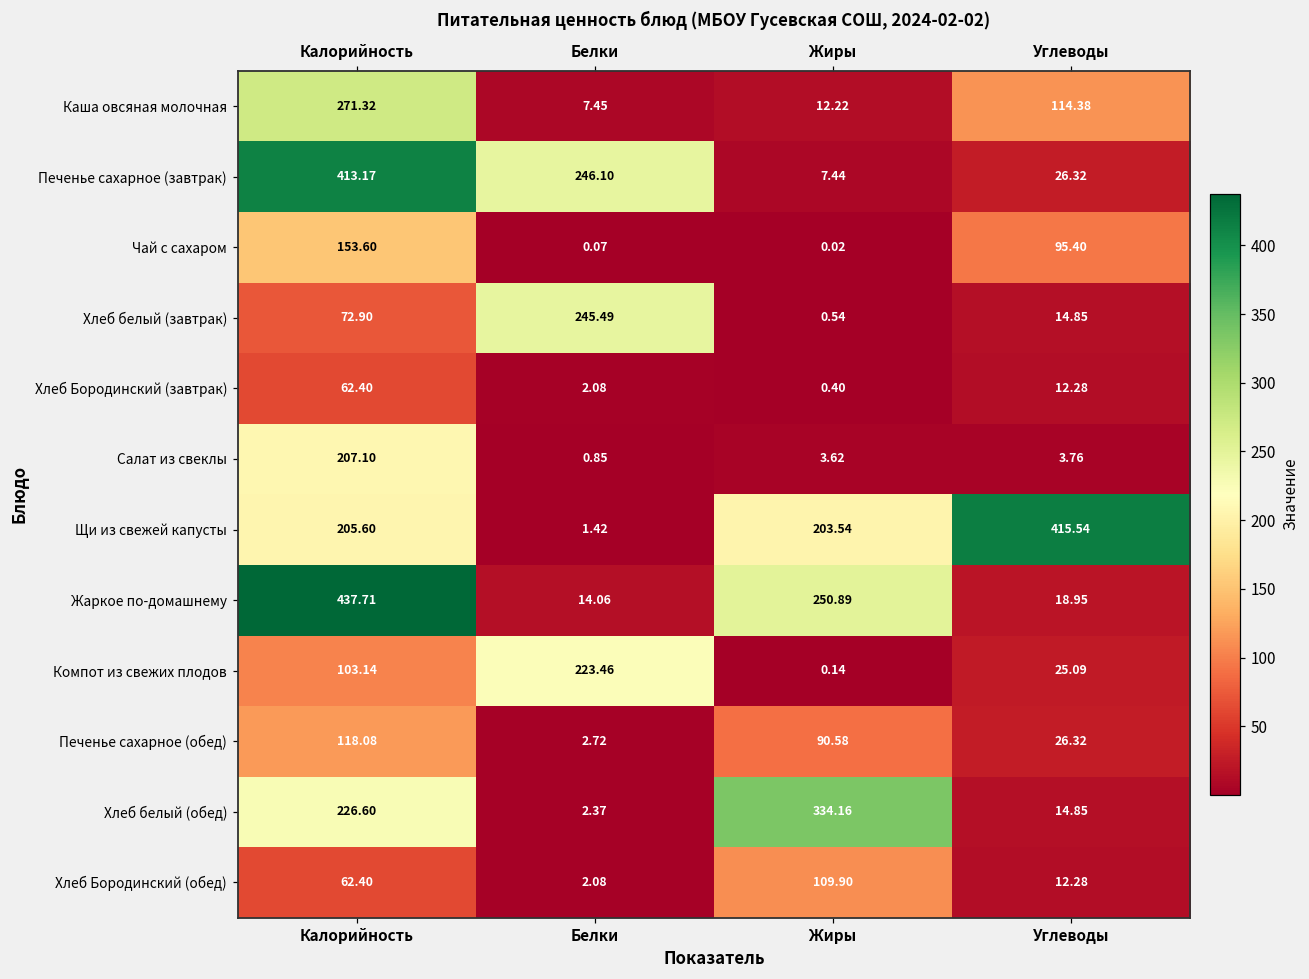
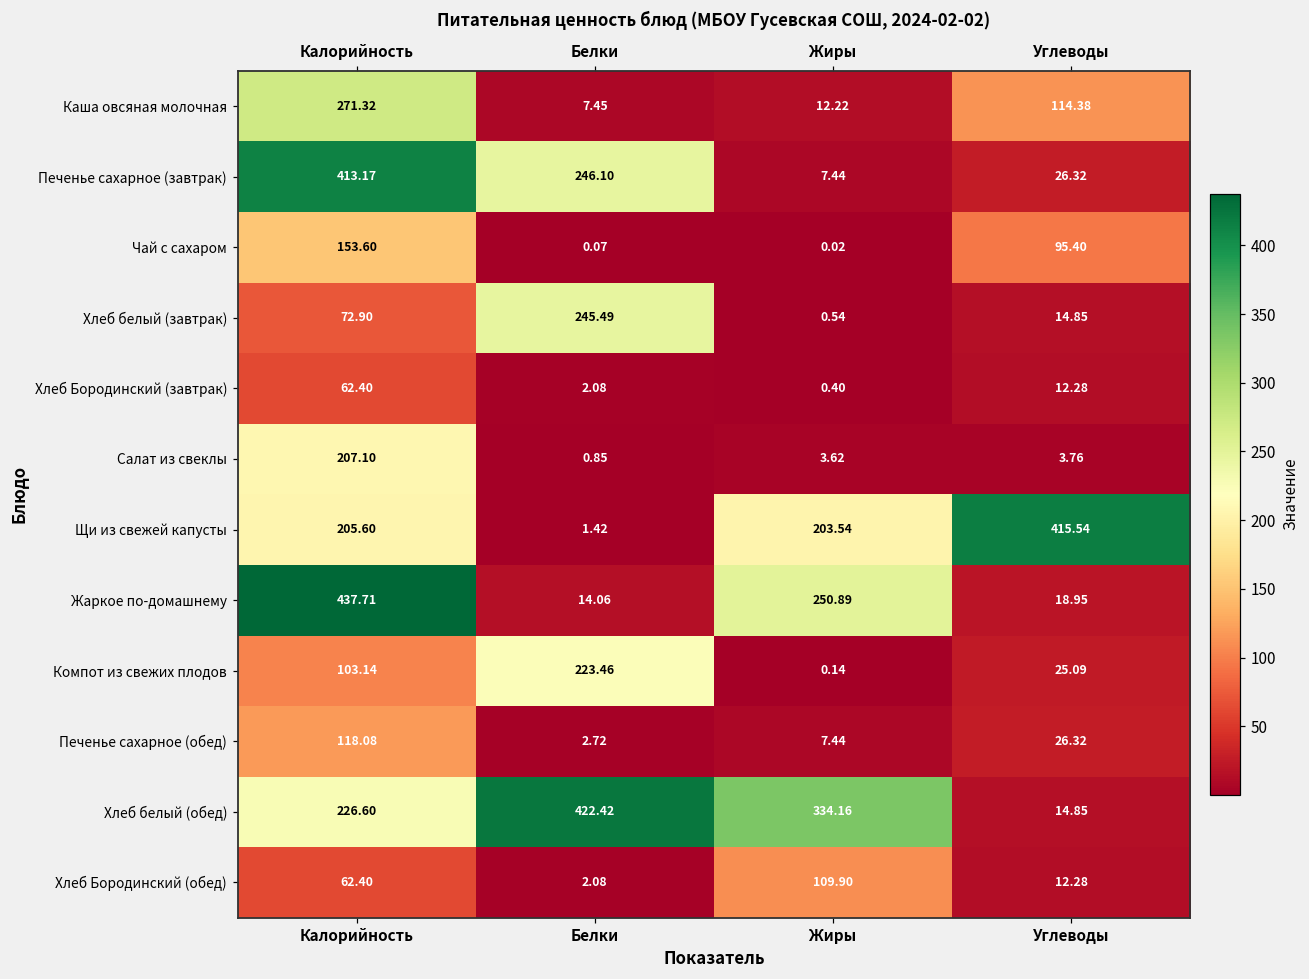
Печенье сахарное (обед), Жиры: 90.58 -> 7.44
Хлеб белый (обед), Белки: 2.37 -> 422.42
